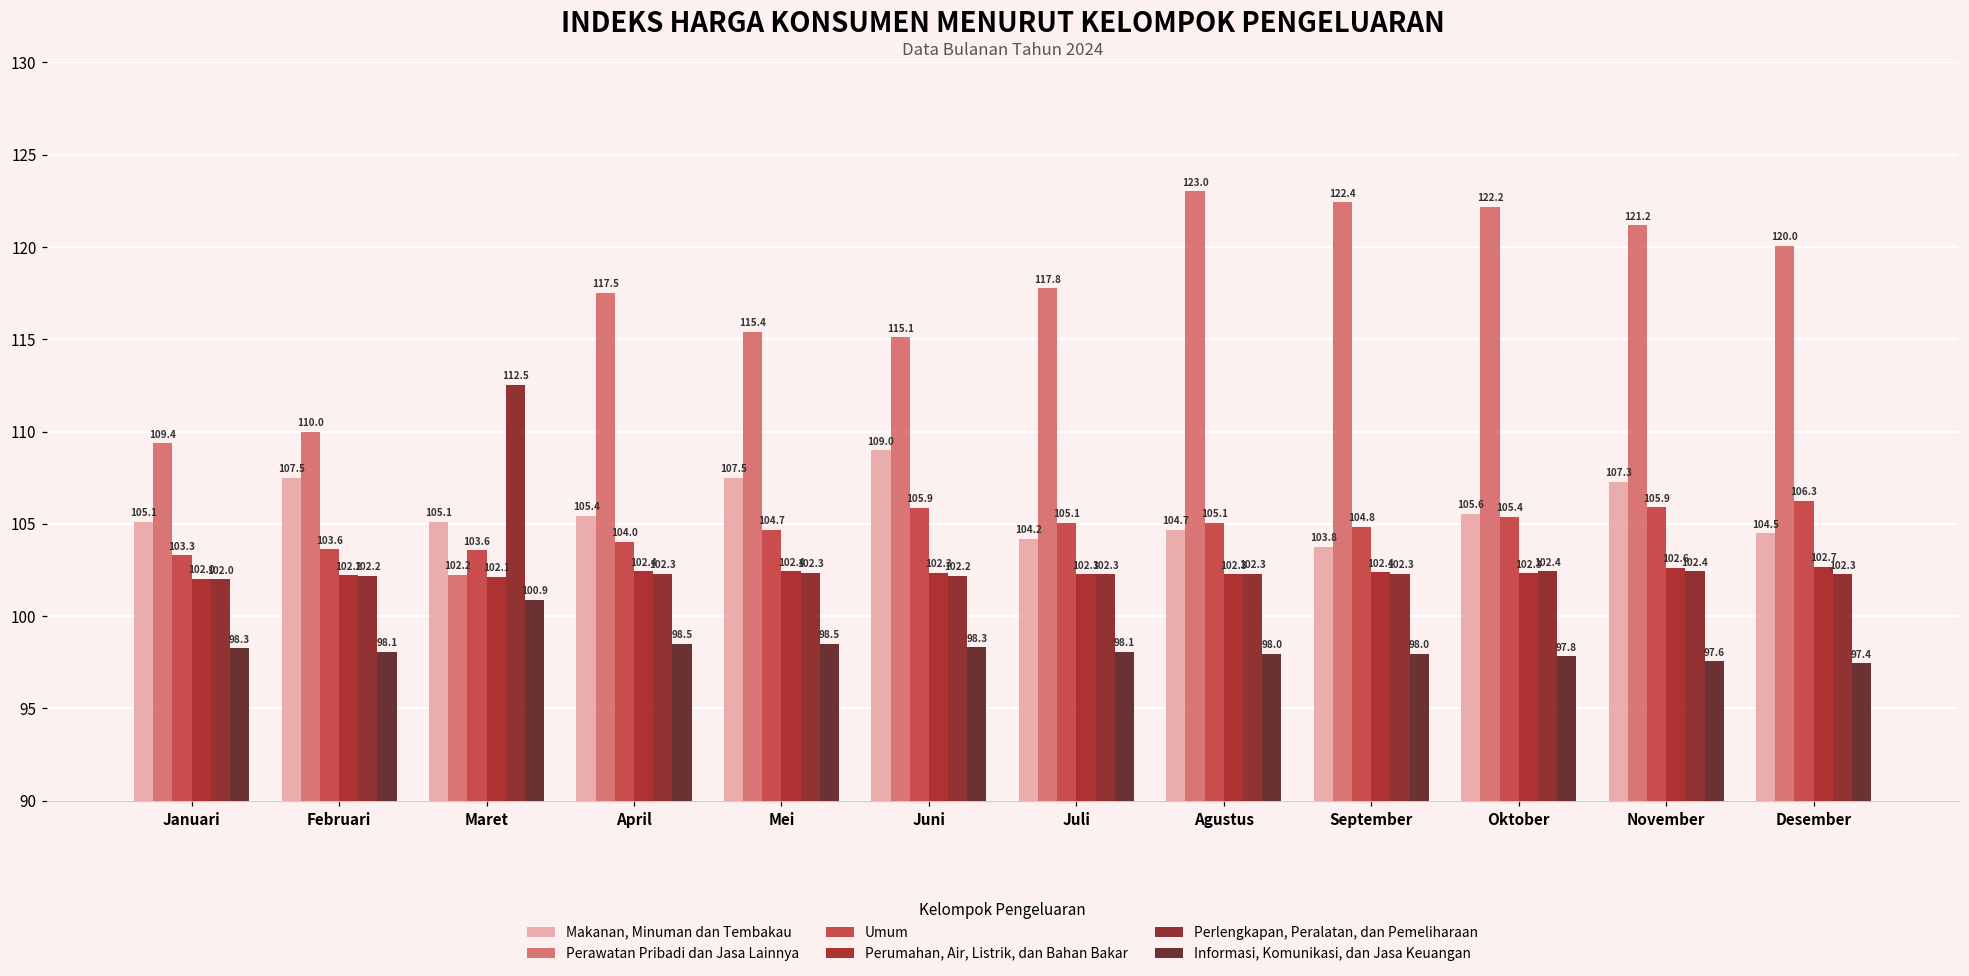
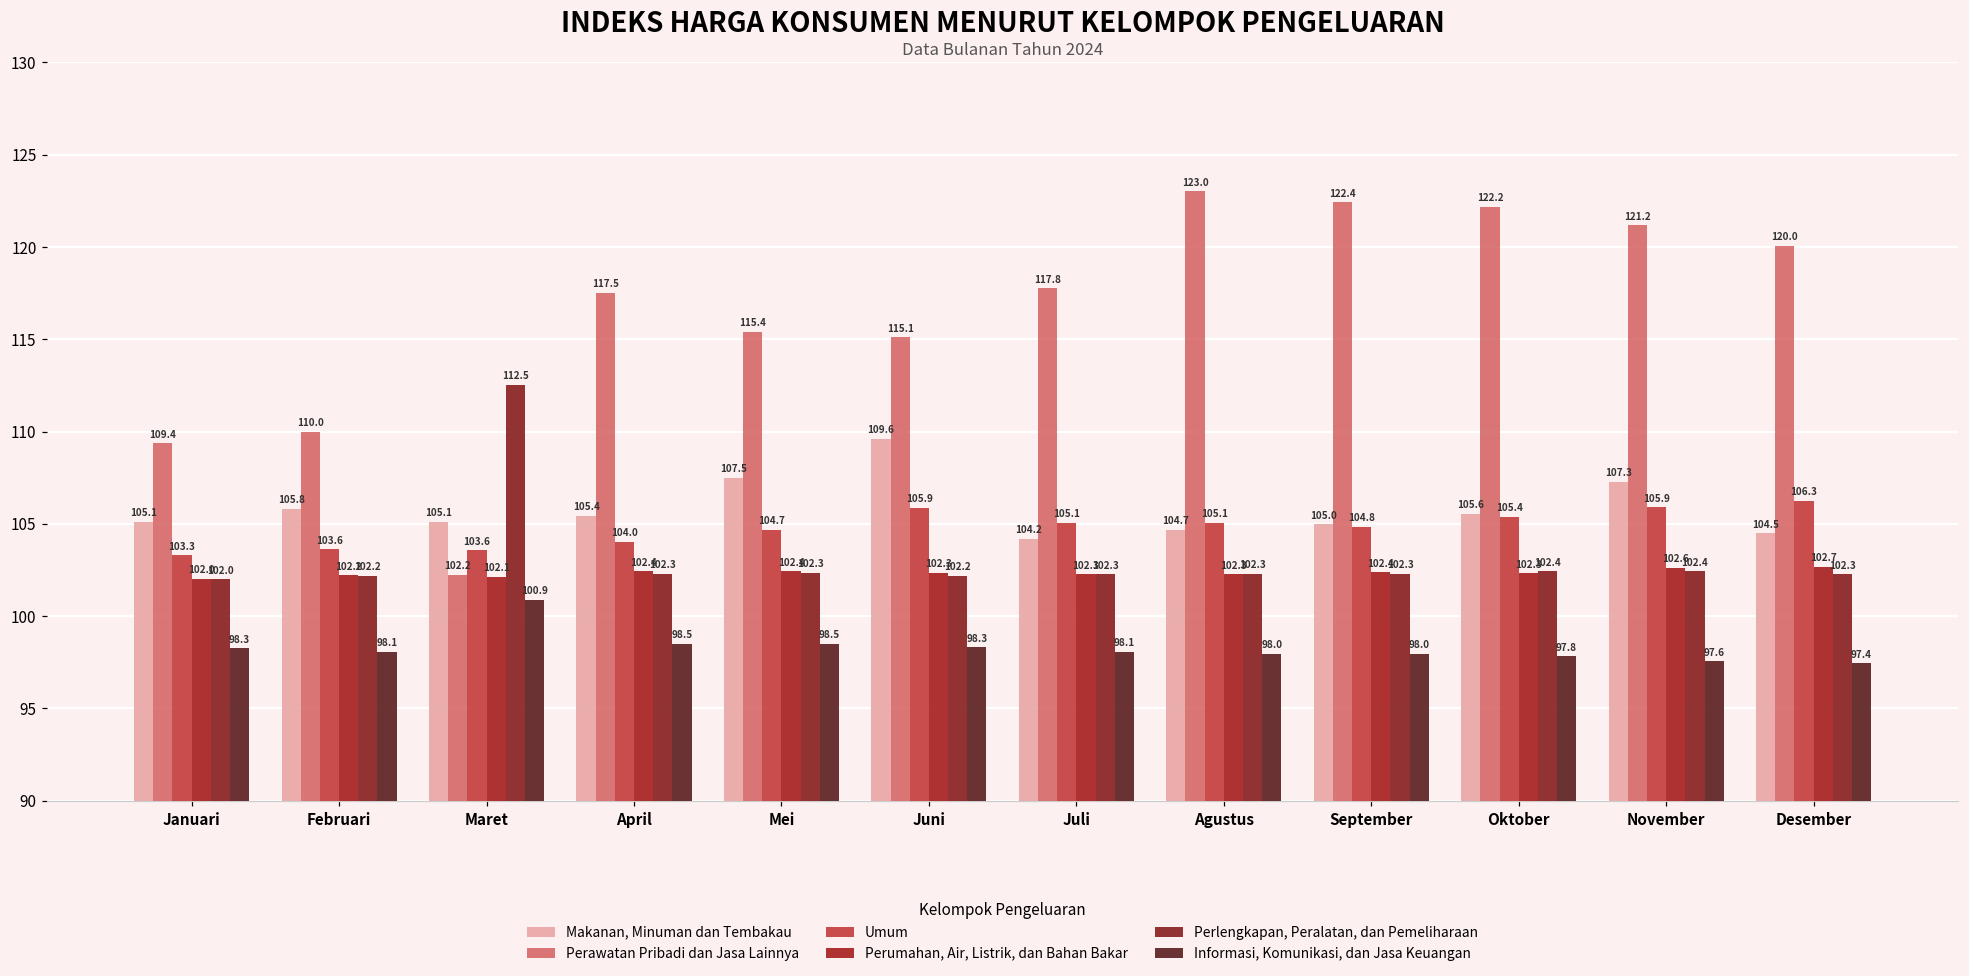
Makanan, Minuman dan Tembakau, Februari: 107.5 -> 105.8
Makanan, Minuman dan Tembakau, Juni: 109.0 -> 109.6
Makanan, Minuman dan Tembakau, September: 103.8 -> 105.0
